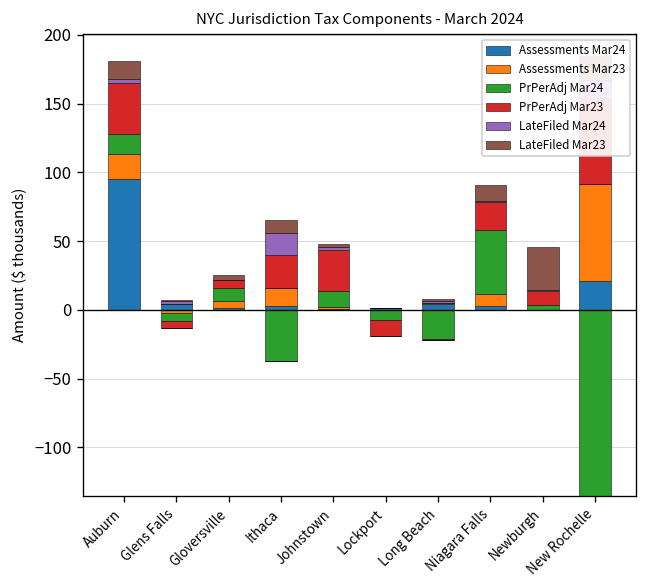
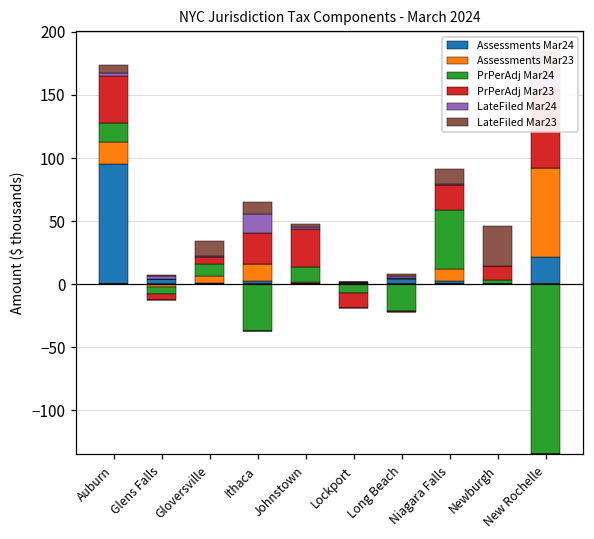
LateFiled Mar23, Auburn: 13 -> 6
LateFiled Mar23, Gloversville: 4 -> 12
